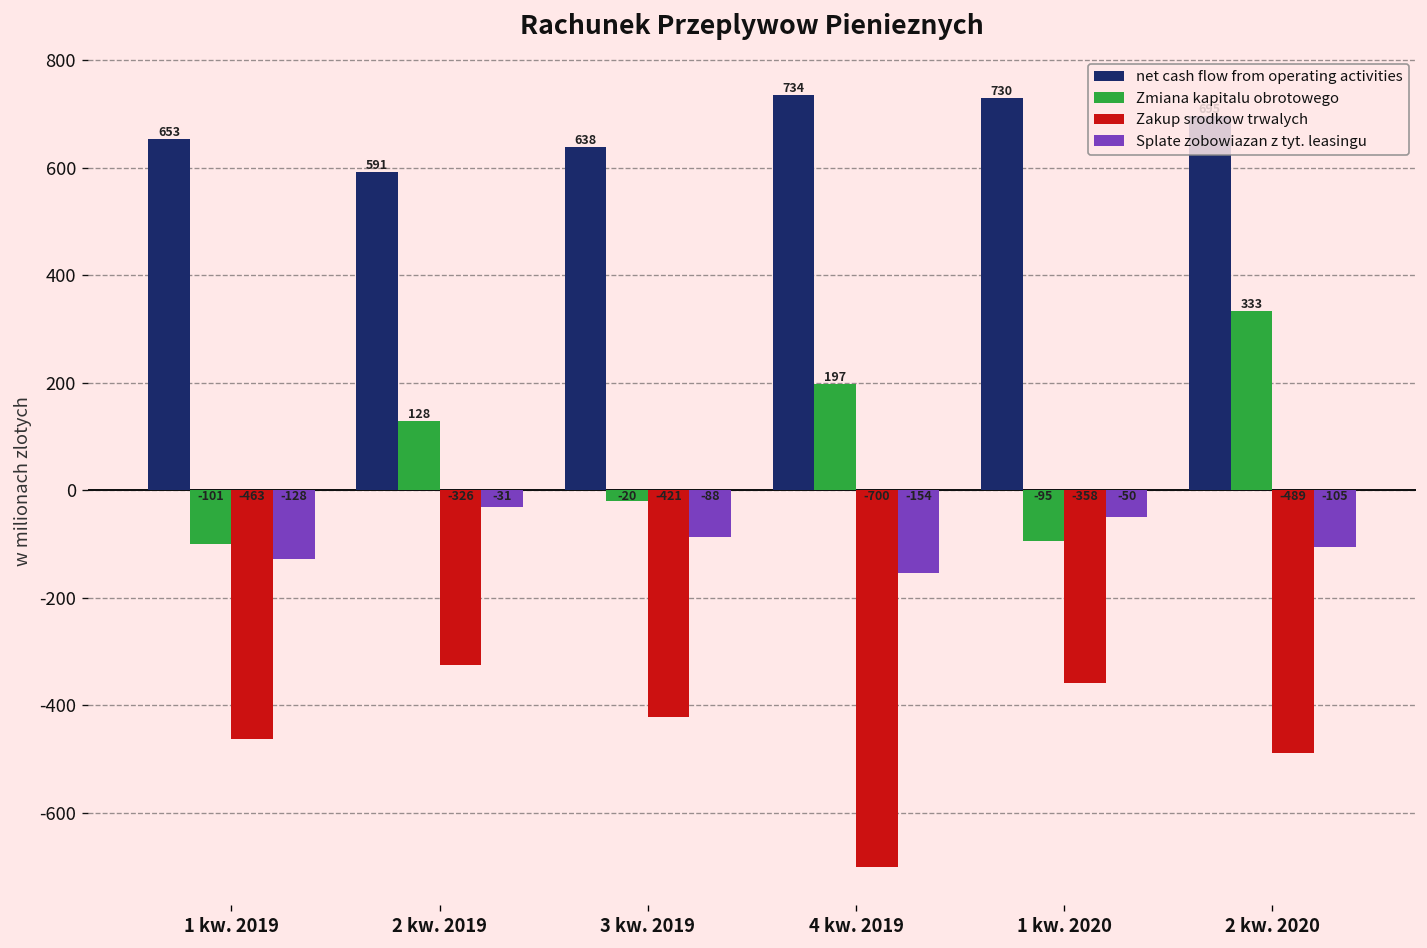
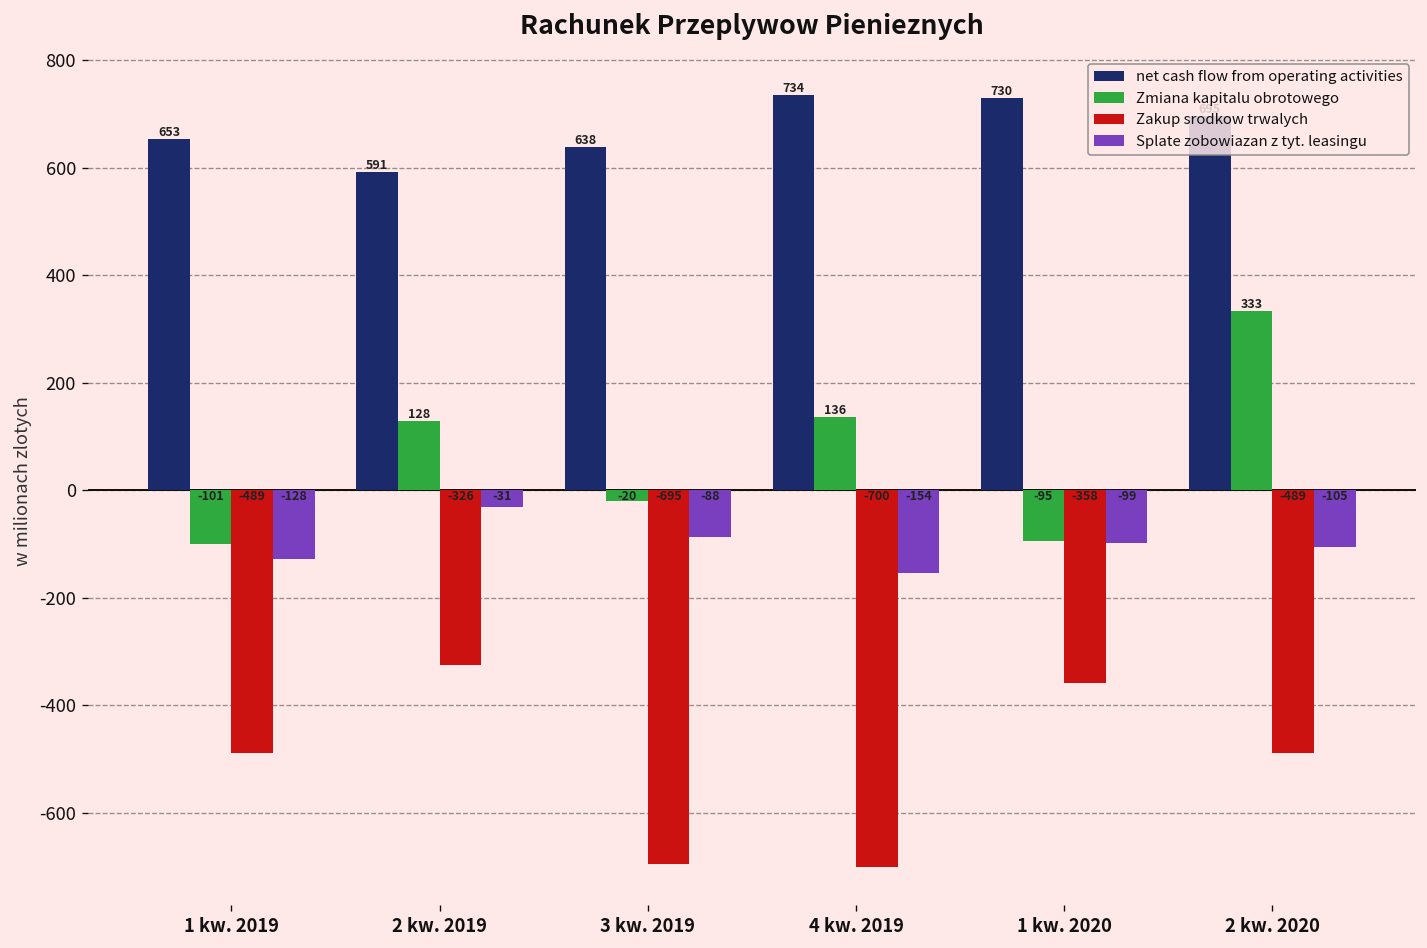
Zakup srodkow trwalych, 1 kw. 2019: -463 -> -489
Zakup srodkow trwalych, 3 kw. 2019: -421 -> -695
Zmiana kapitalu obrotowego, 4 kw. 2019: 197 -> 136
Splate zobowiazan z tyt. leasingu, 1 kw. 2020: -50 -> -99
